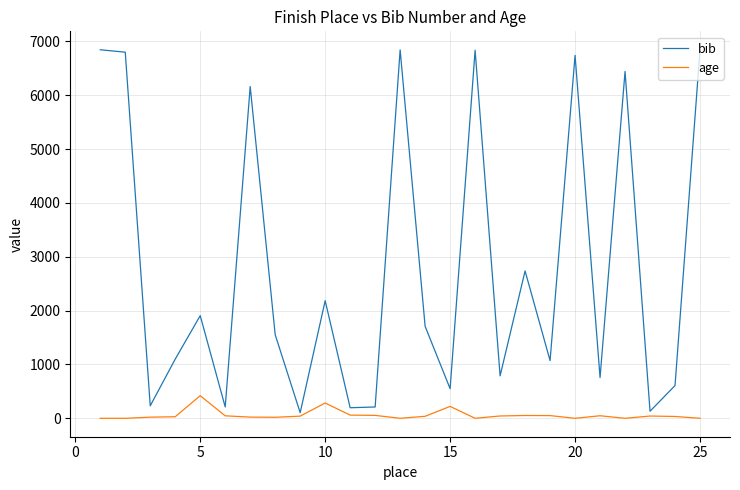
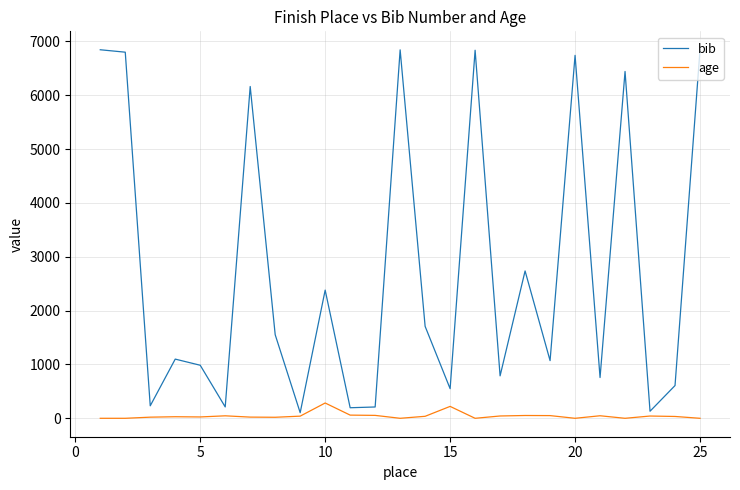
bib, 5: 1900 -> 1000
age, 5: 400 -> 0
bib, 10: 2200 -> 2400
